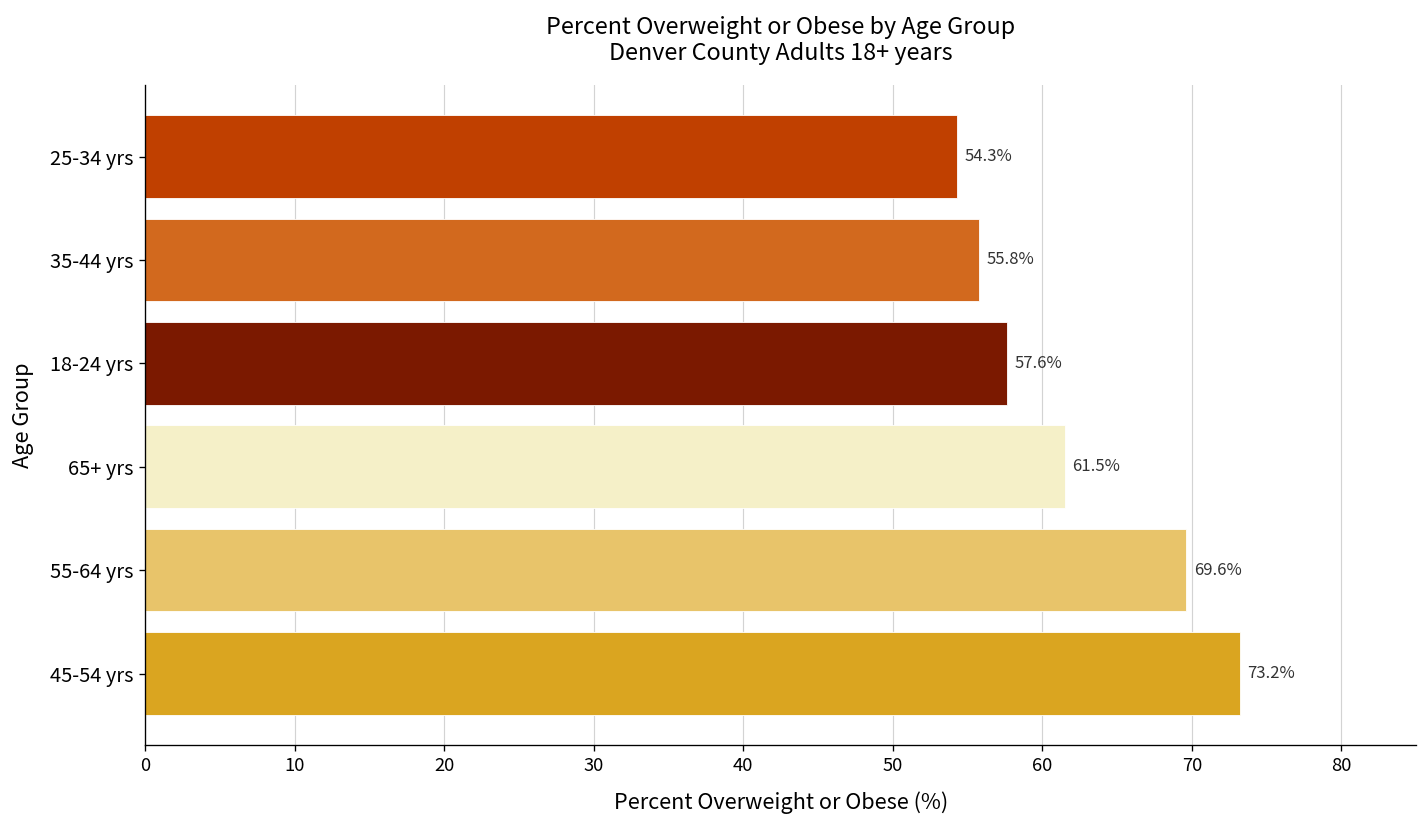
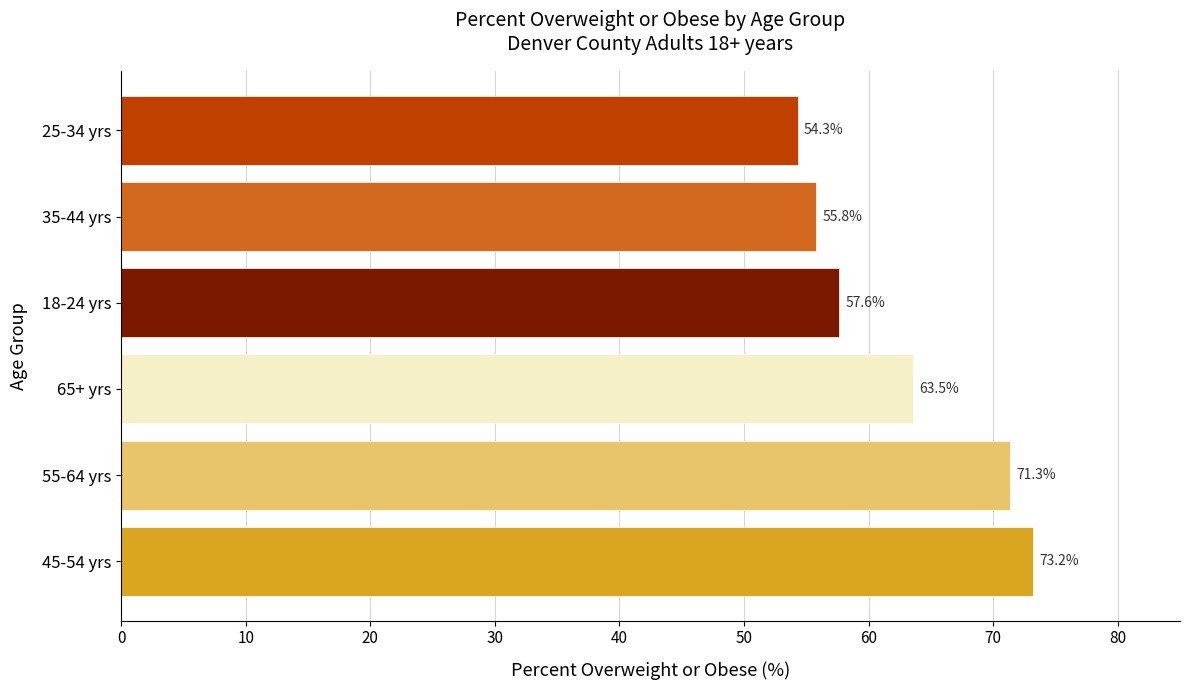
65+ yrs: 61.5% -> 63.5%
55-64 yrs: 69.6% -> 71.3%
